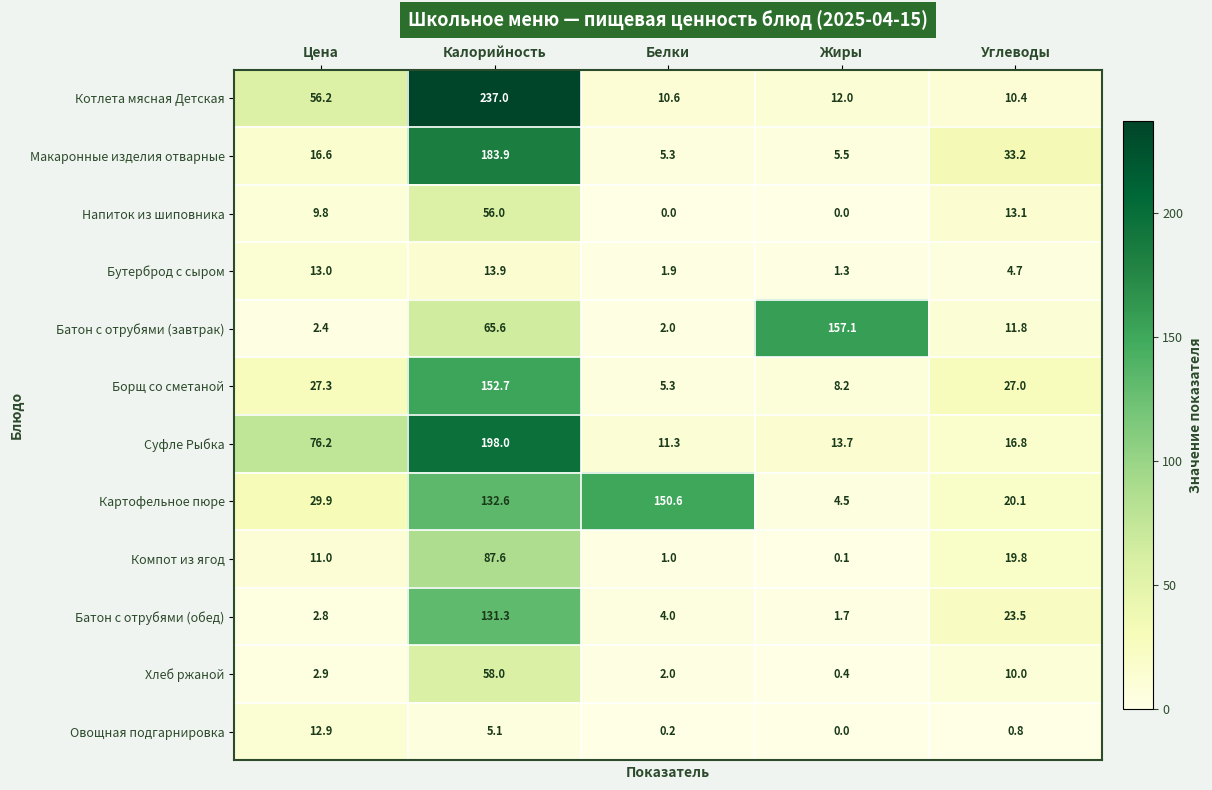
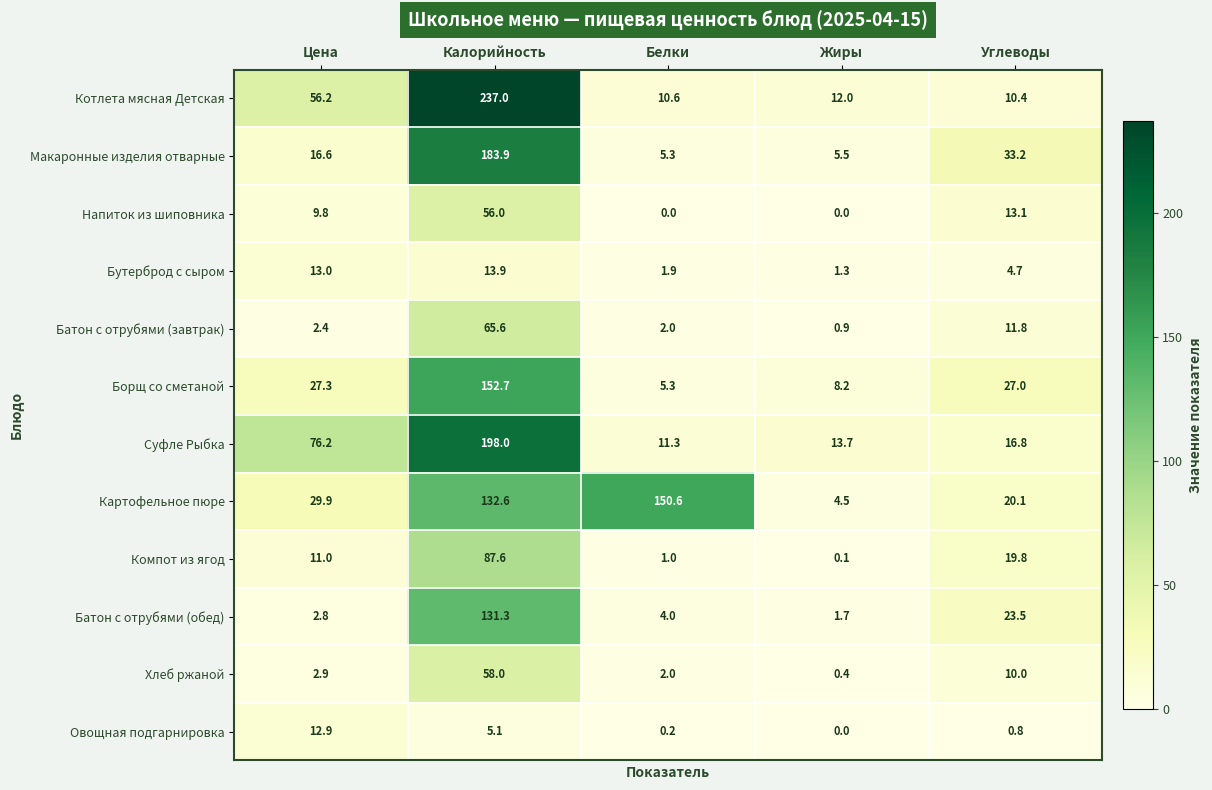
Батон с отрубями (завтрак), Жиры: 157.1 -> 0.9
